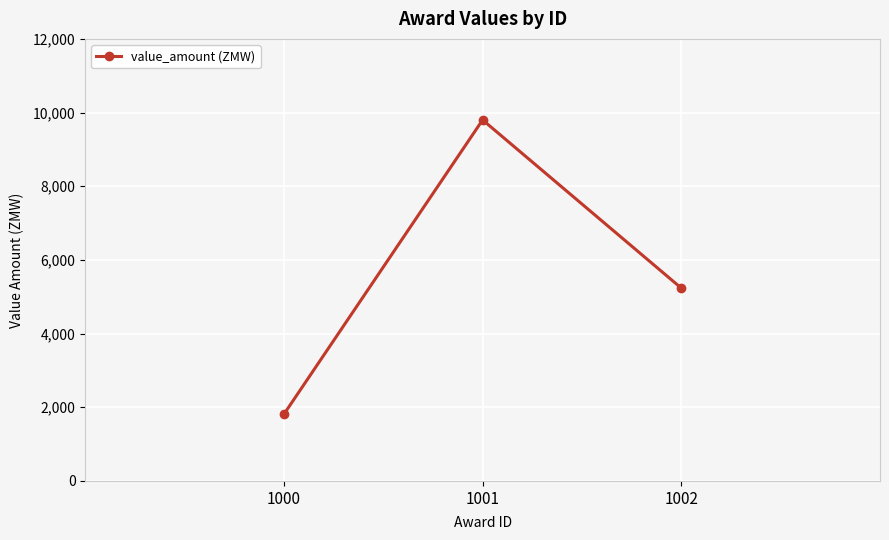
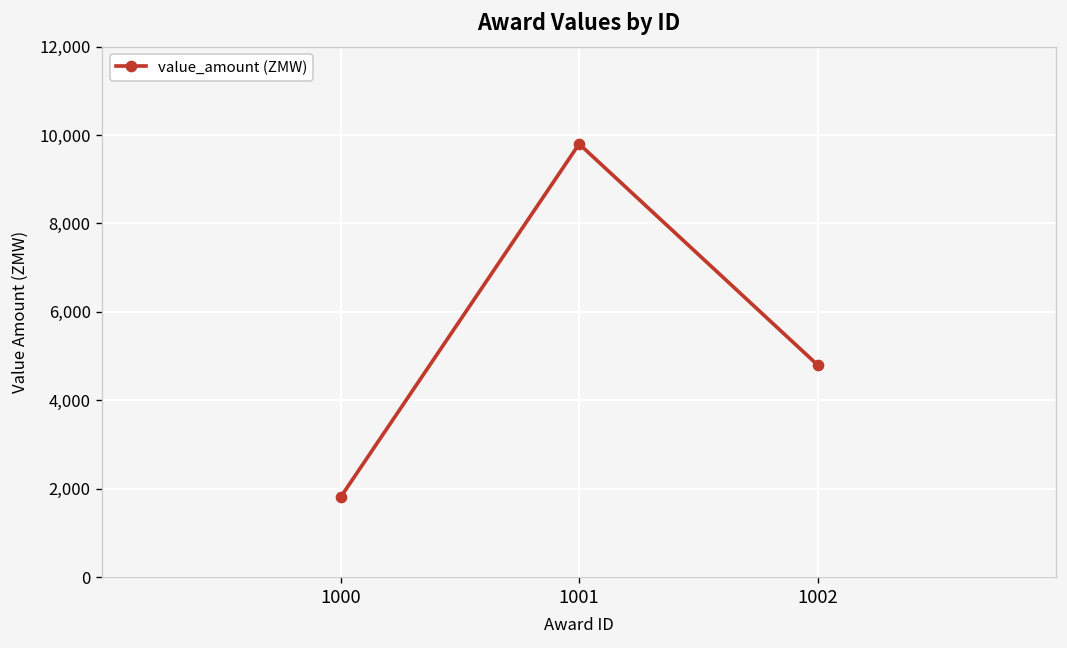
1002: 5,200 -> 4,800
